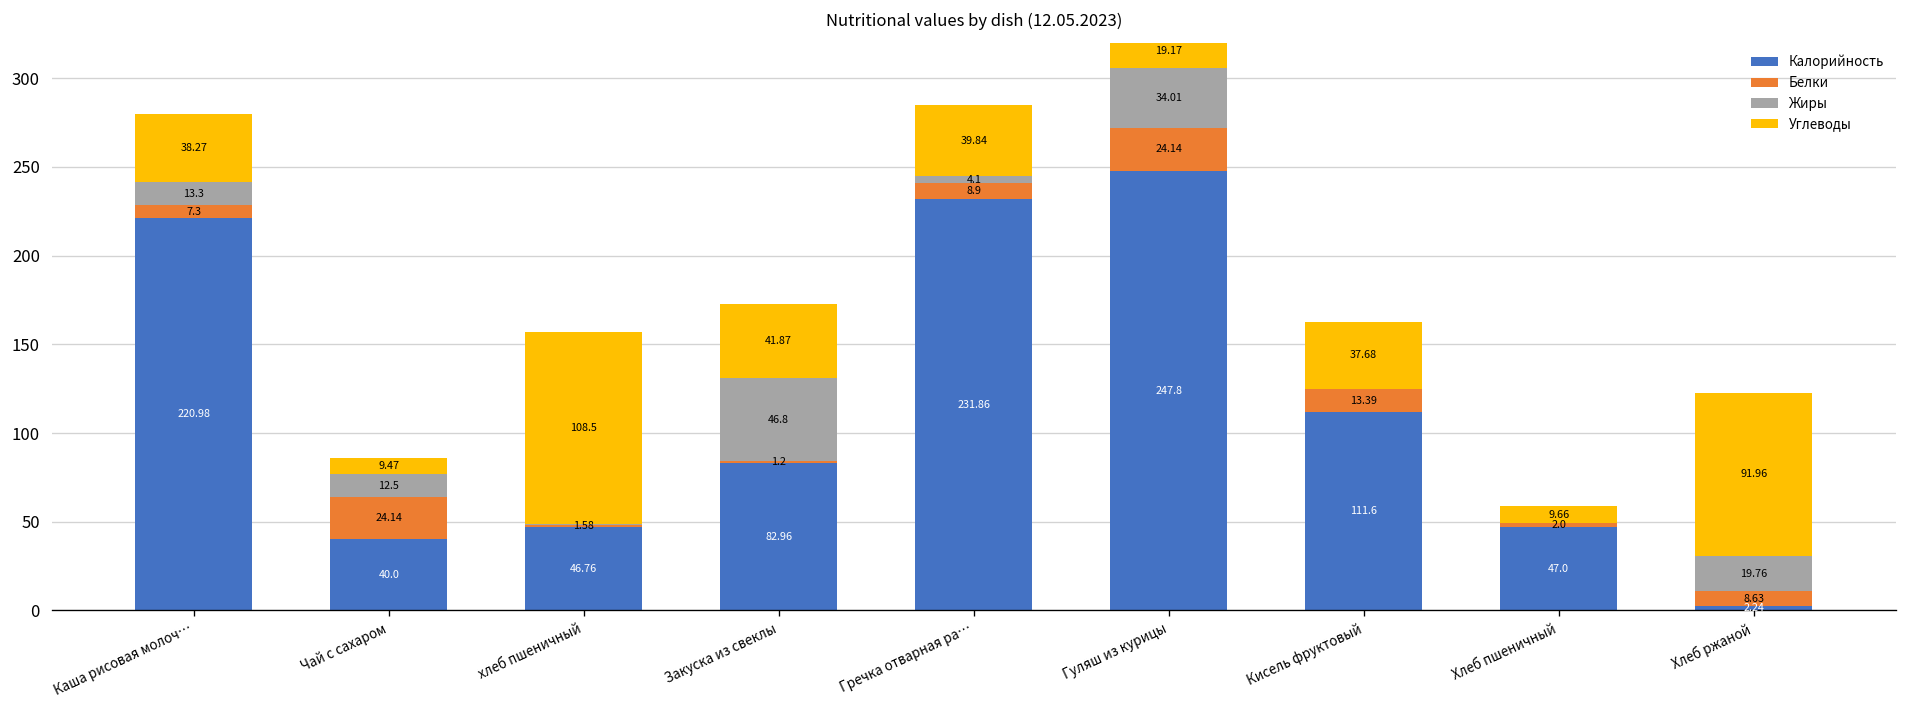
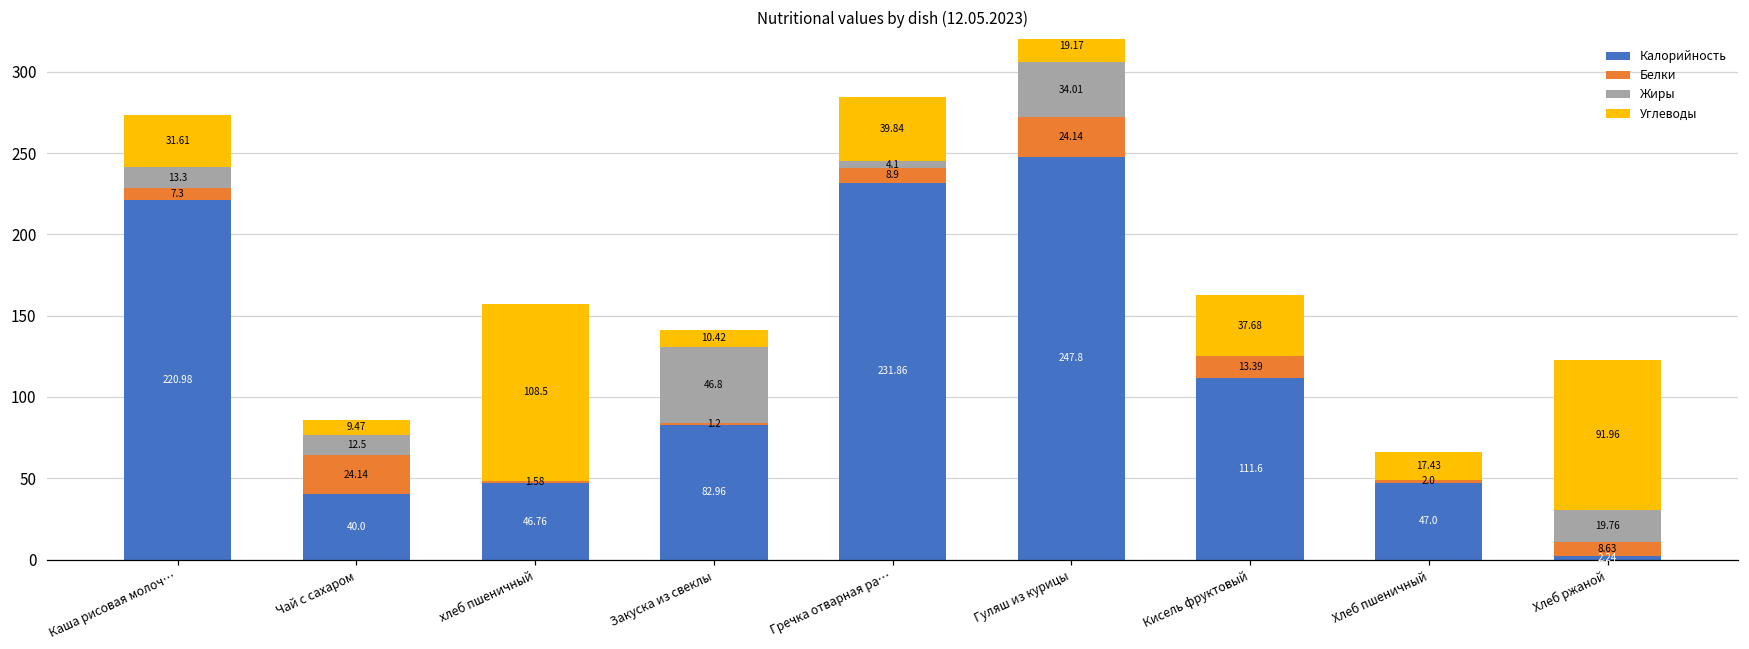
Углеводы, Каша рисовая молоч…: 38.27 -> 31.61
Углеводы, Закуска из свеклы: 41.87 -> 10.42
Углеводы, Хлеб пшеничный: 9.66 -> 17.43
